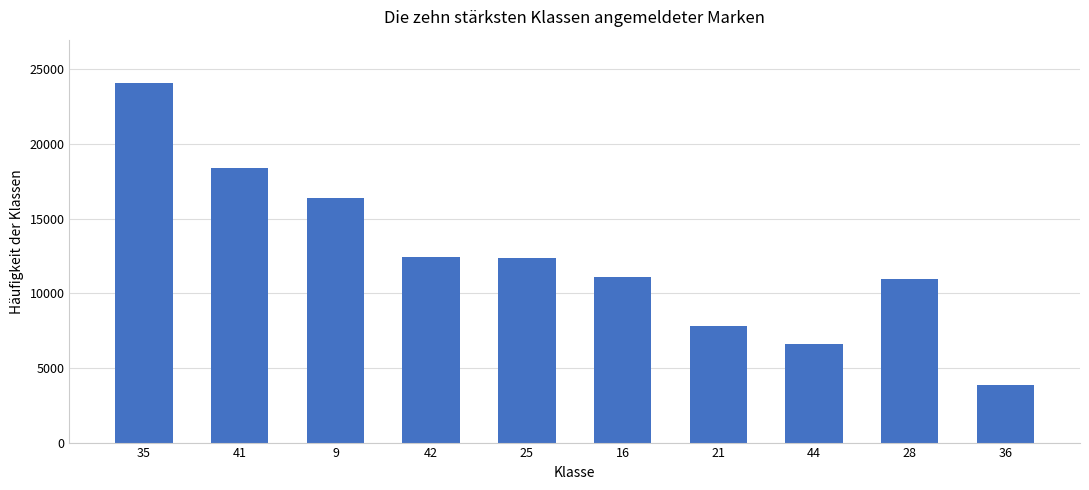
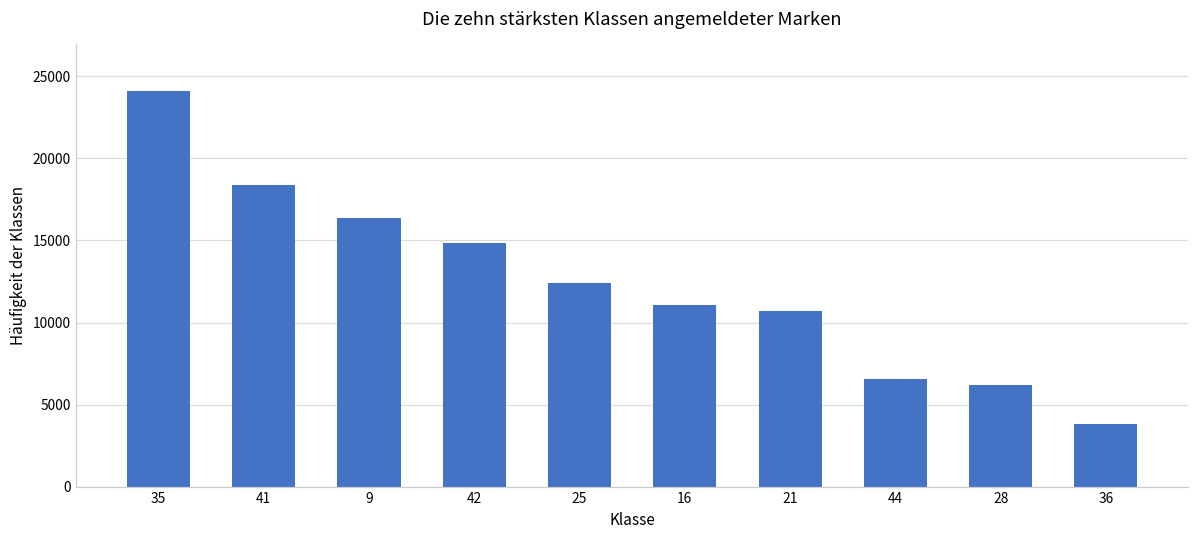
42: 12400 -> 14900
21: 7800 -> 10700
28: 11000 -> 6200
